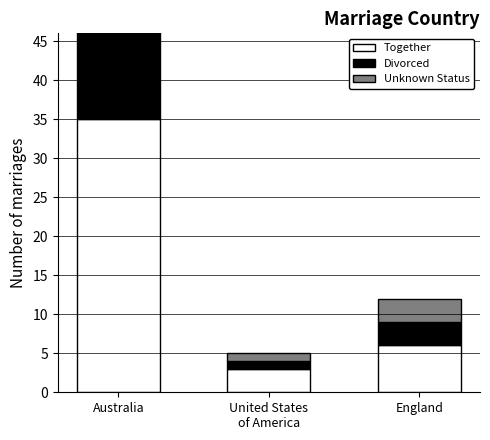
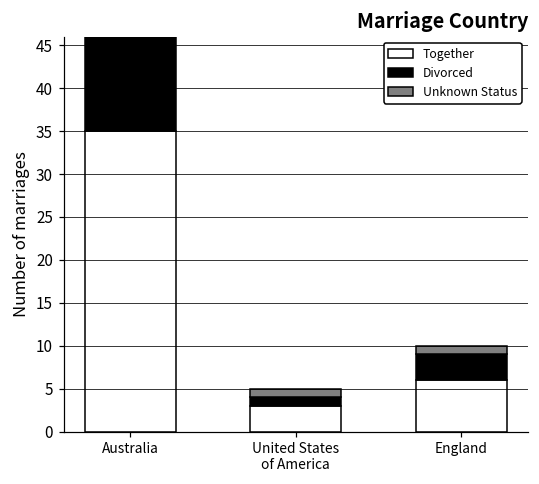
Unknown Status, England: 3 -> 1
